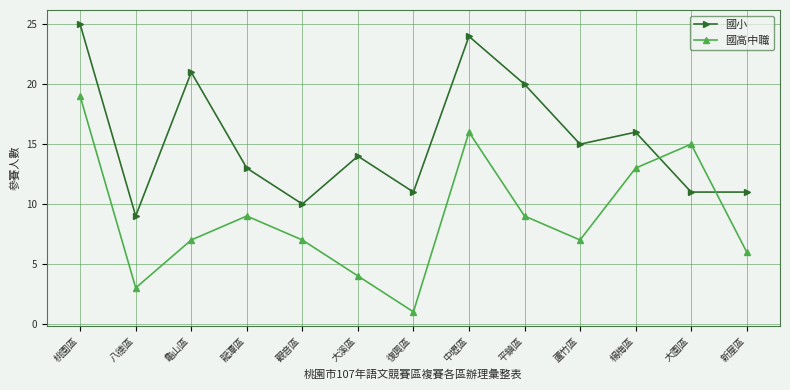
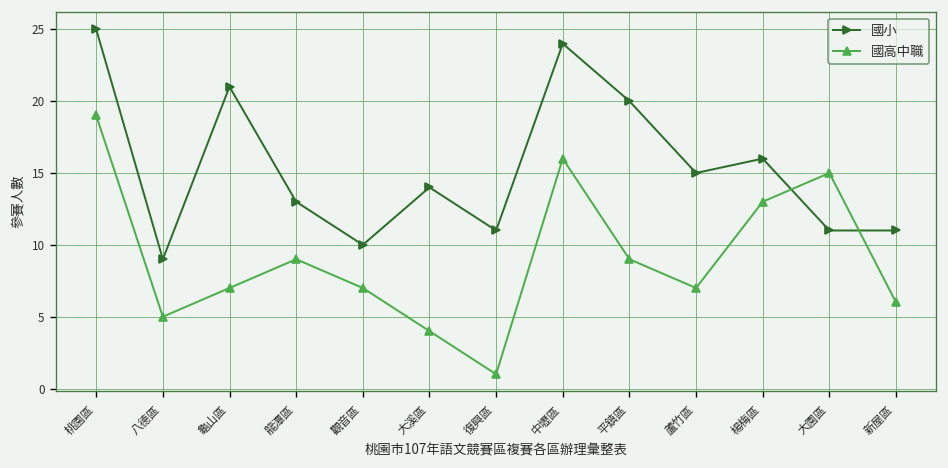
國高中職, 八德區: 3 -> 5
